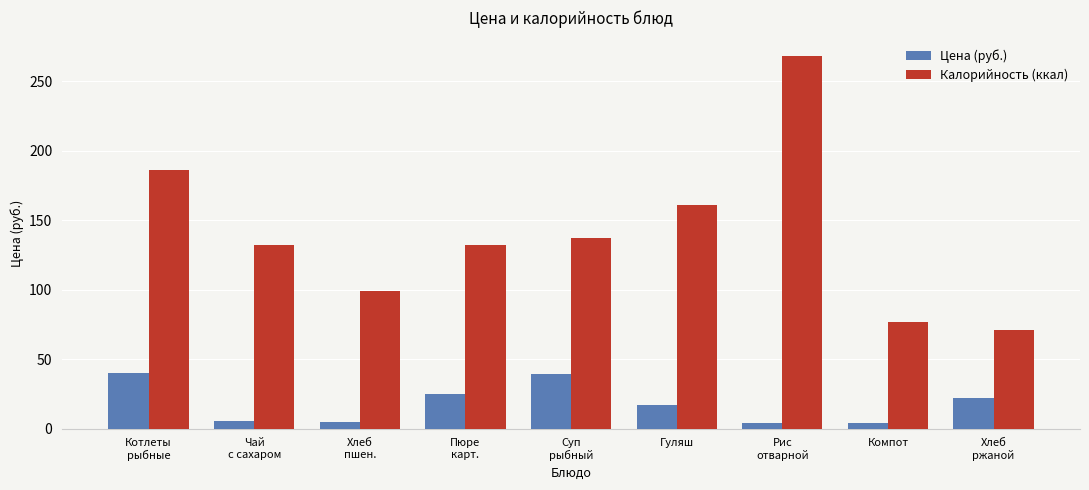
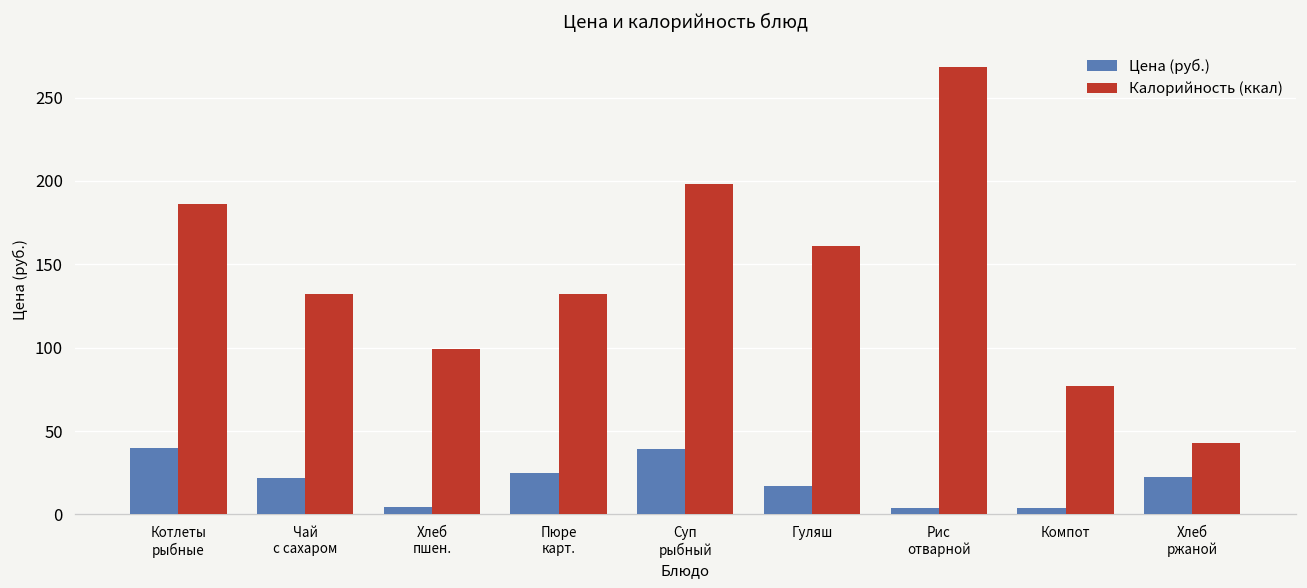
Цена (руб.), Чай с сахаром: 6 -> 22
Калорийность (ккал), Суп рыбный: 137 -> 198
Калорийность (ккал), Хлеб ржаной: 71 -> 43
